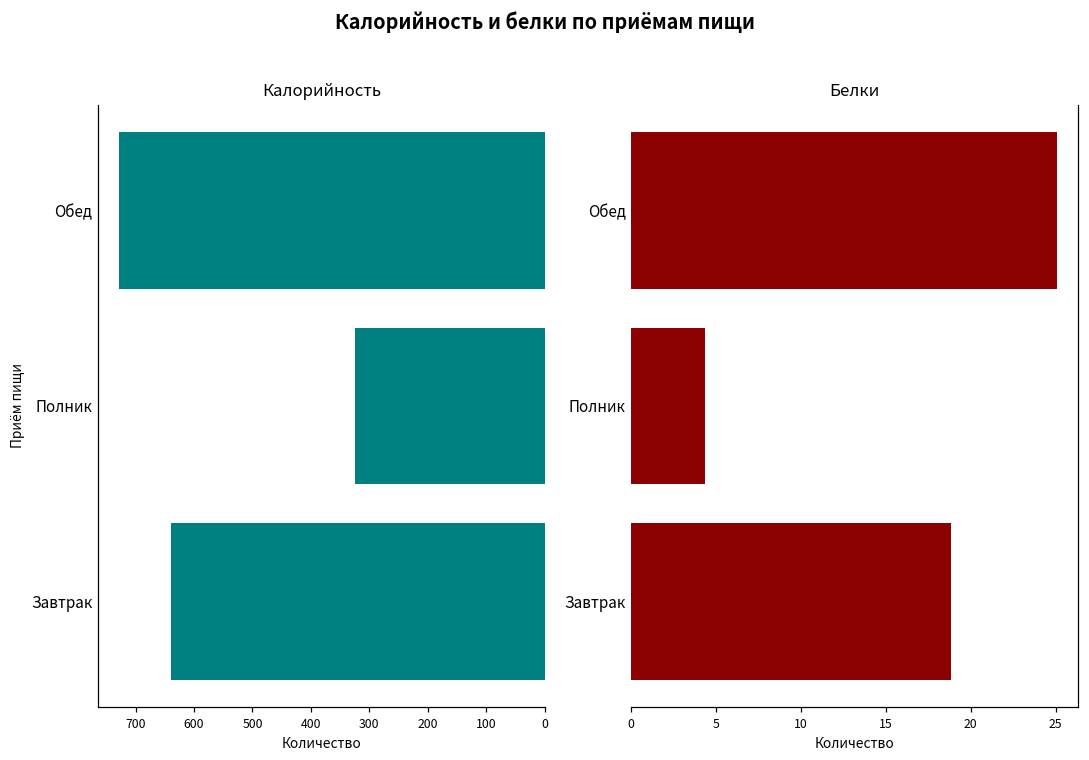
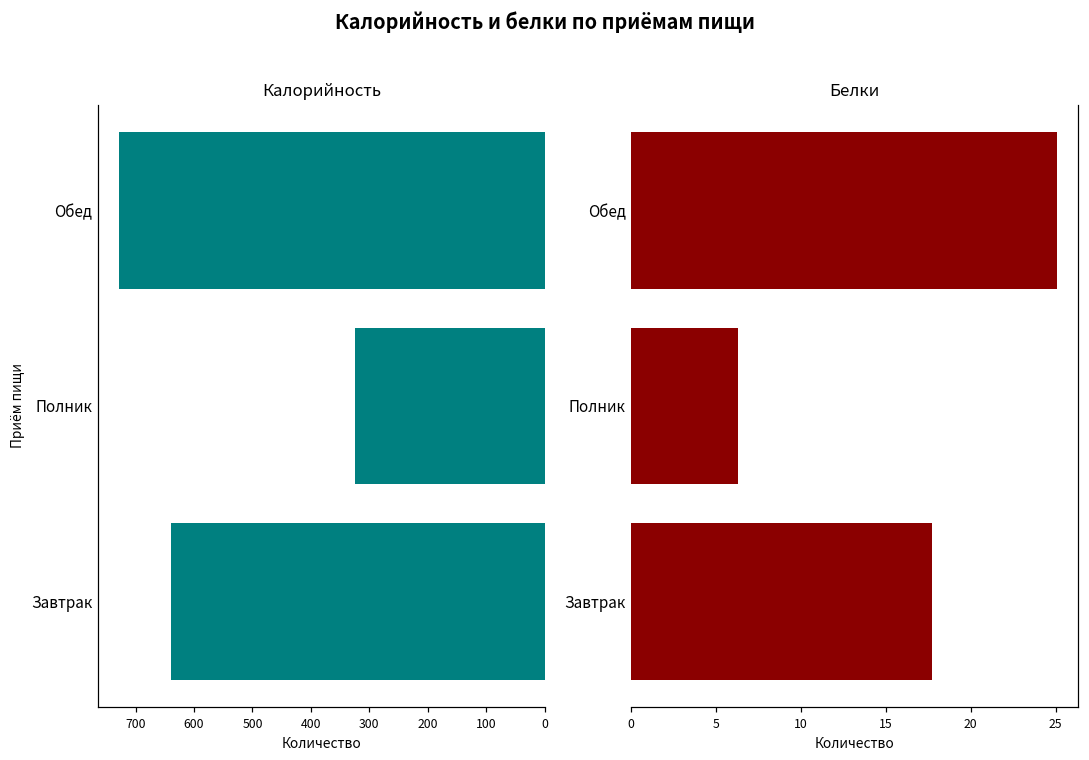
Белки, Полник: 4.3 -> 6.3
Белки, Завтрак: 18.9 -> 17.7
